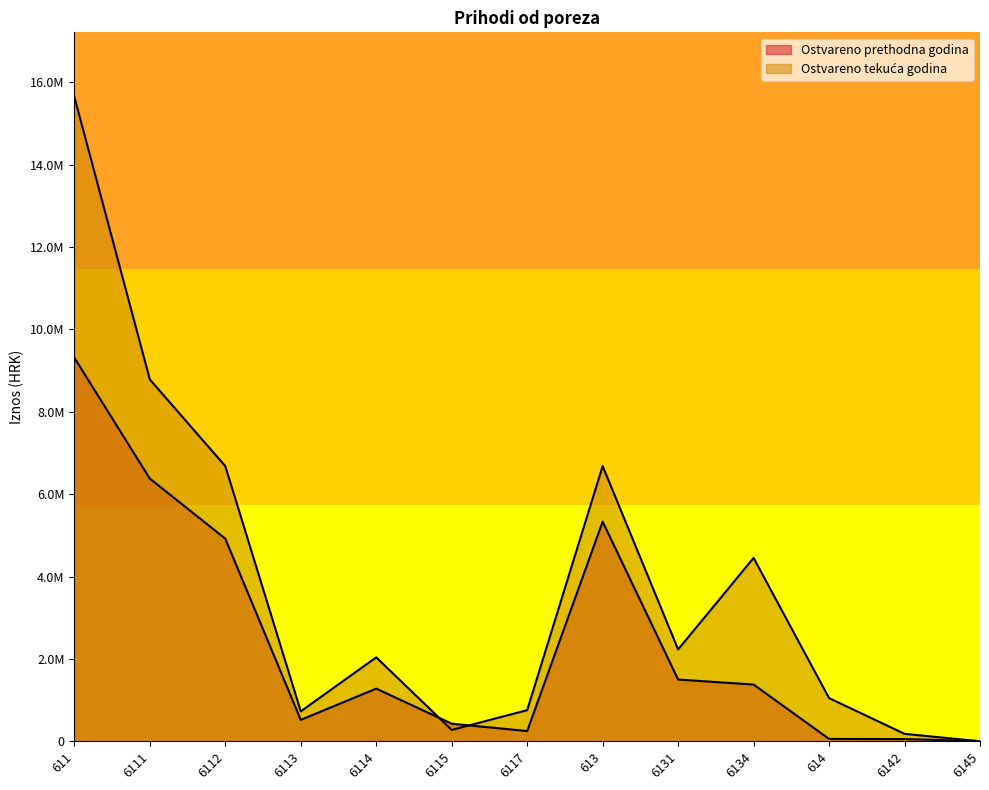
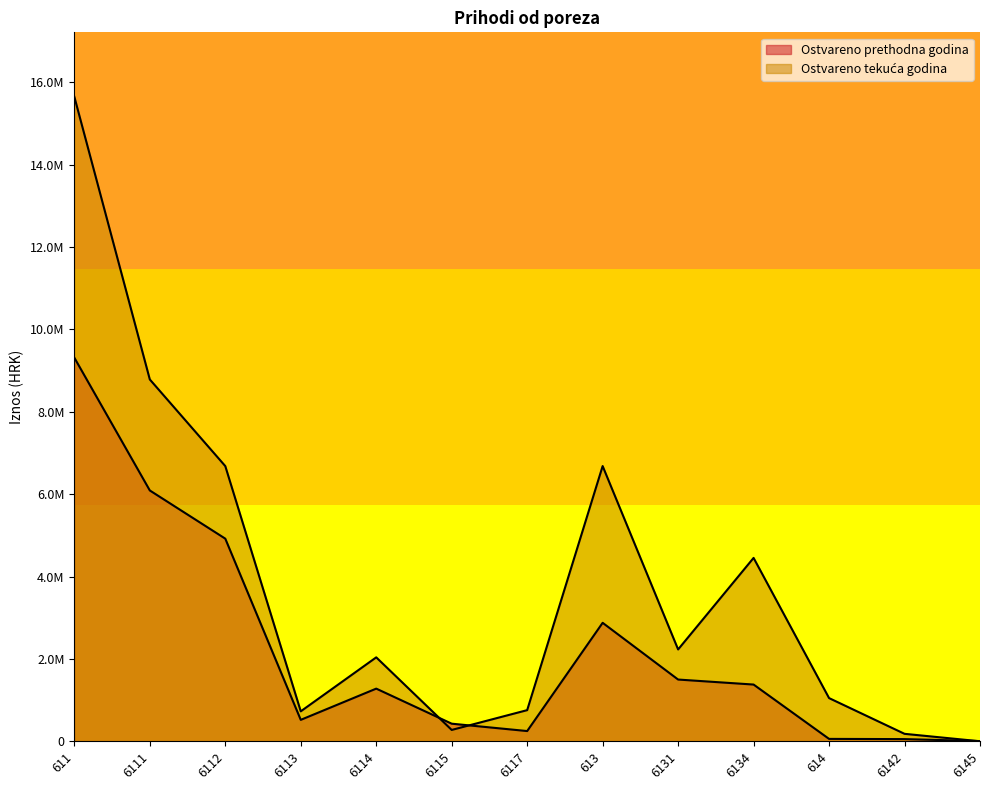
Ostvareno prethodna godina, 6111: 6400000 -> 6100000
Ostvareno prethodna godina, 613: 5300000 -> 2900000
